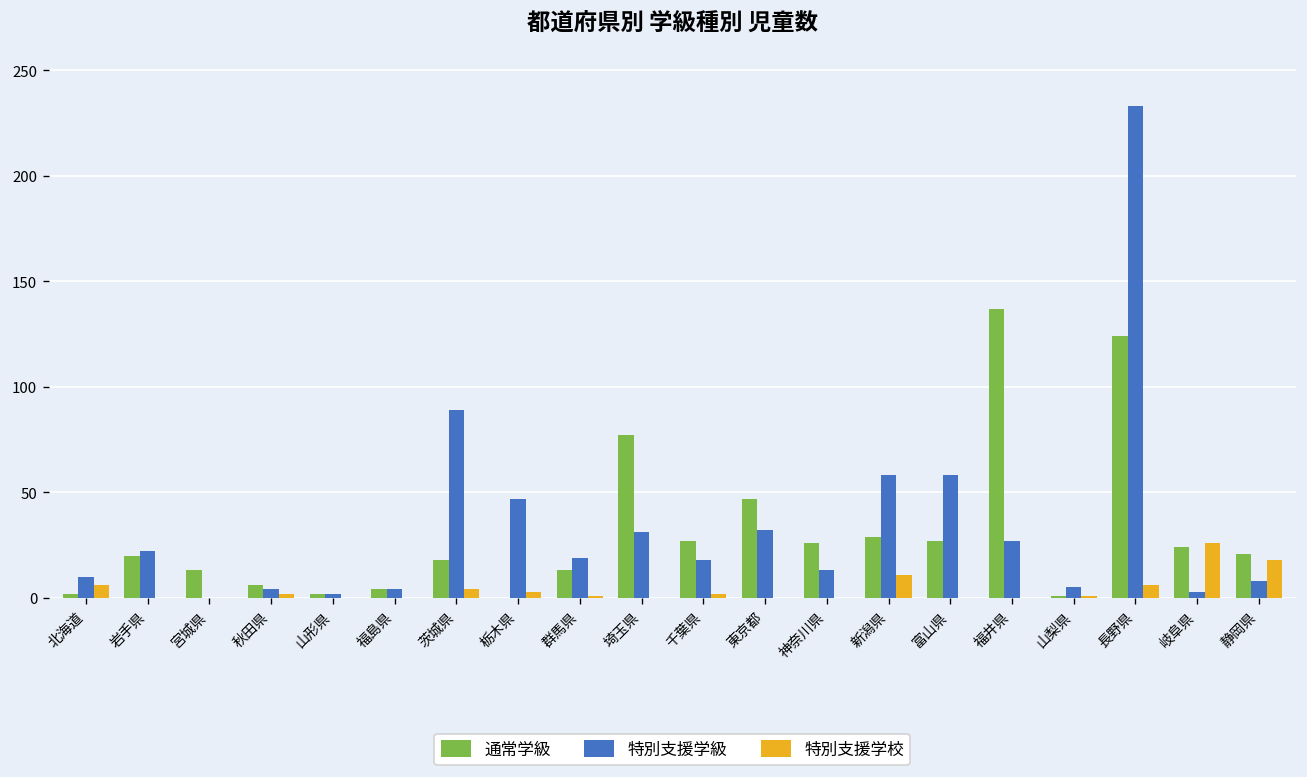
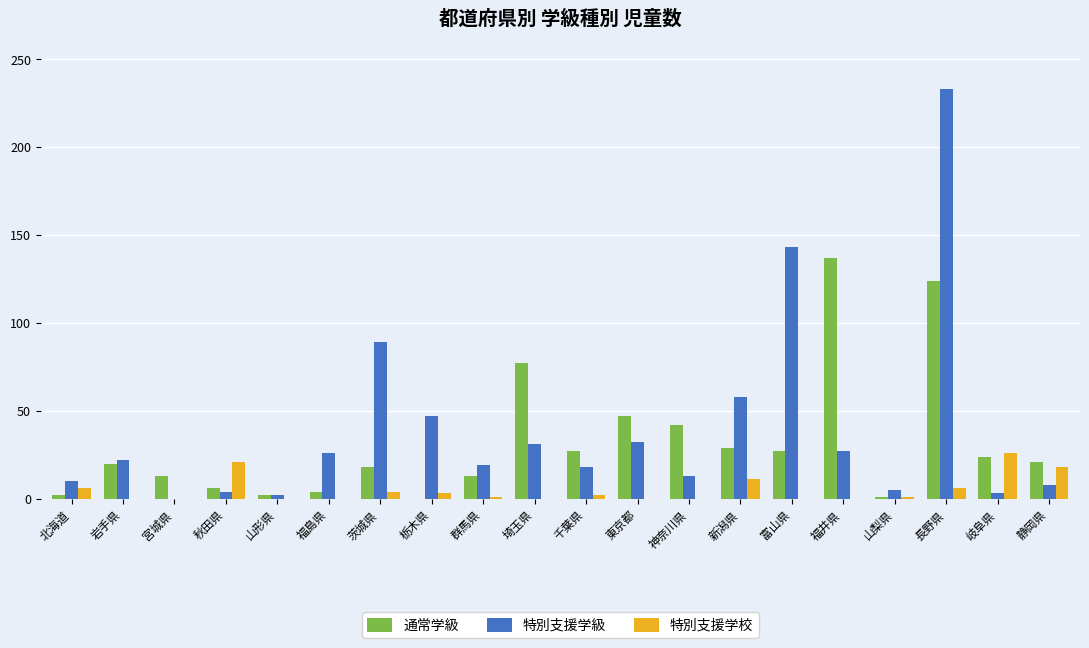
特別支援学校, 秋田県: 2 -> 21
特別支援学級, 福島県: 4 -> 26
通常学級, 神奈川県: 26 -> 42
特別支援学級, 富山県: 58 -> 143
